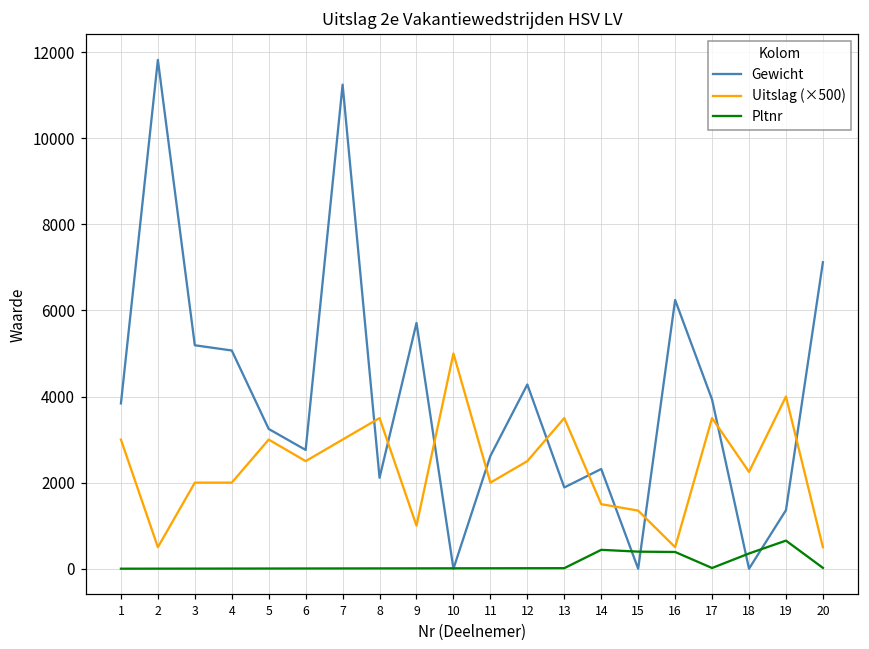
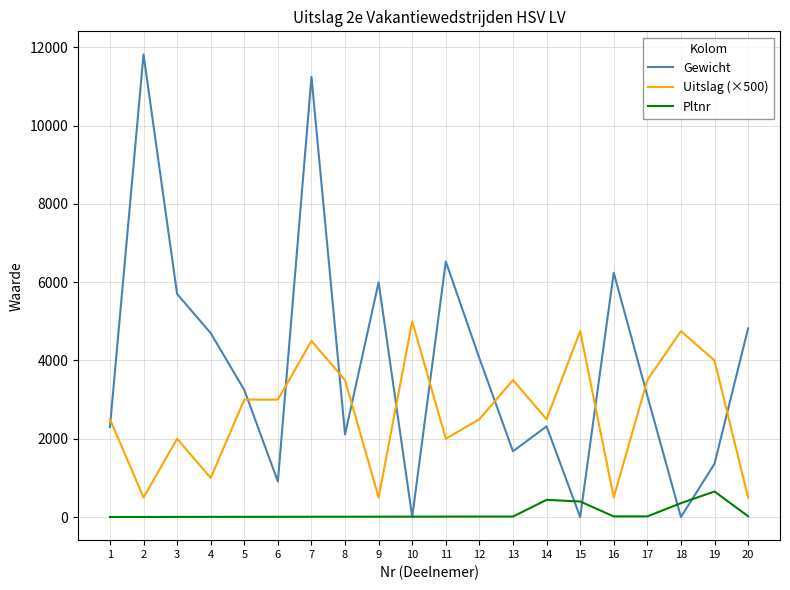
Gewicht, 1: 3800 -> 2300
Uitslag (×500), 1: 3000 -> 2500
Gewicht, 3: 5200 -> 5700
Gewicht, 4: 5100 -> 4700
Uitslag (×500), 4: 2000 -> 1000
Gewicht, 6: 2800 -> 900
Uitslag (×500), 6: 2500 -> 3000
Uitslag (×500), 7: 3000 -> 4500
Gewicht, 9: 5700 -> 6000
Uitslag (×500), 9: 1000 -> 500
Gewicht, 11: 2600 -> 6500
Gewicht, 12: 4300 -> 4100
Gewicht, 13: 1900 -> 1700
Uitslag (×500), 14: 1500 -> 2500
Uitslag (×500), 15: 1400 -> 4800
Pltnr, 16: 400 -> 0
Gewicht, 17: 3900 -> 3100
Uitslag (×500), 18: 2300 -> 4800
Gewicht, 20: 7100 -> 4800
